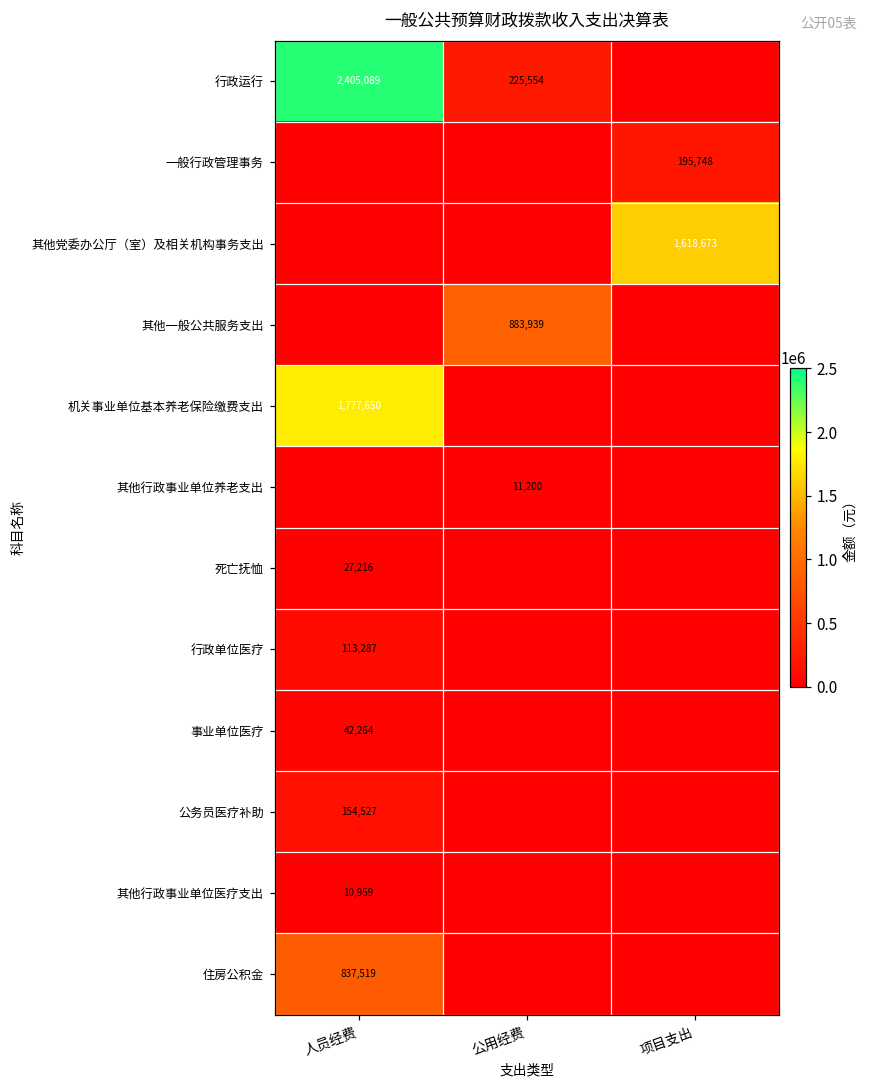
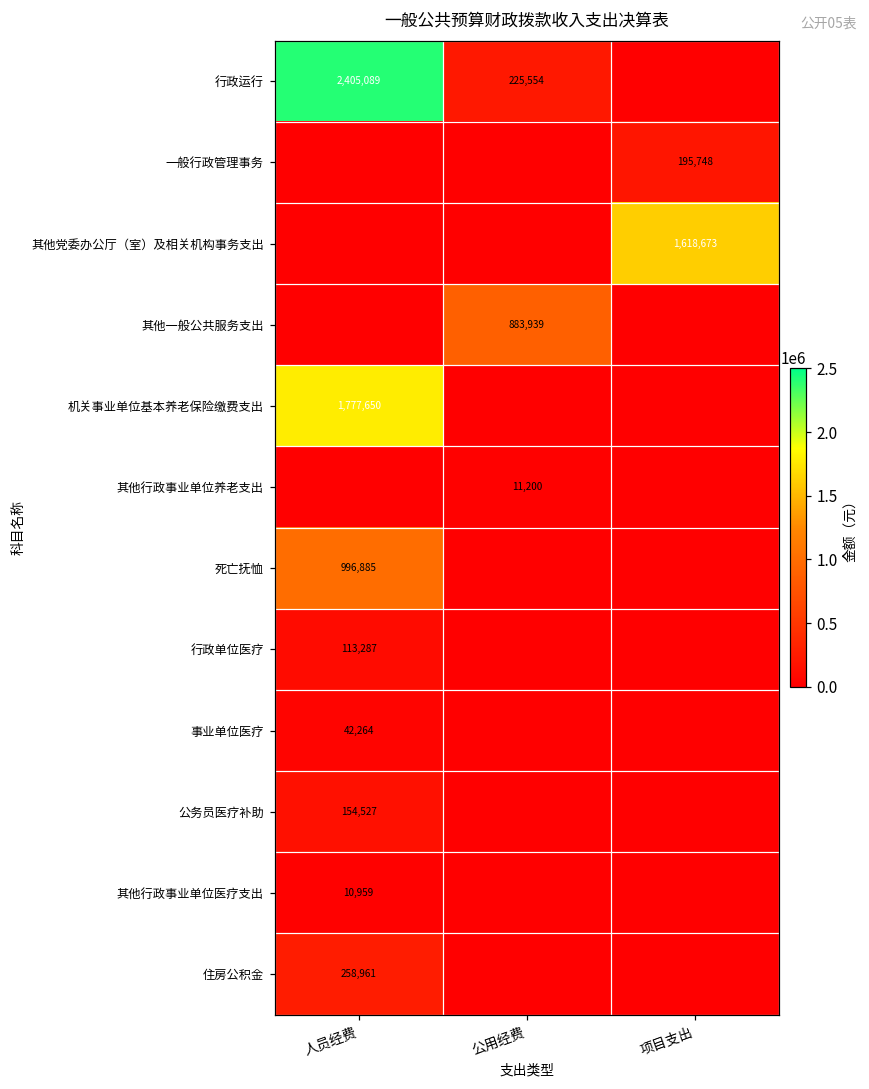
死亡抚恤, 人员经费: 27,216 -> 996,885
住房公积金, 人员经费: 837,519 -> 258,961
